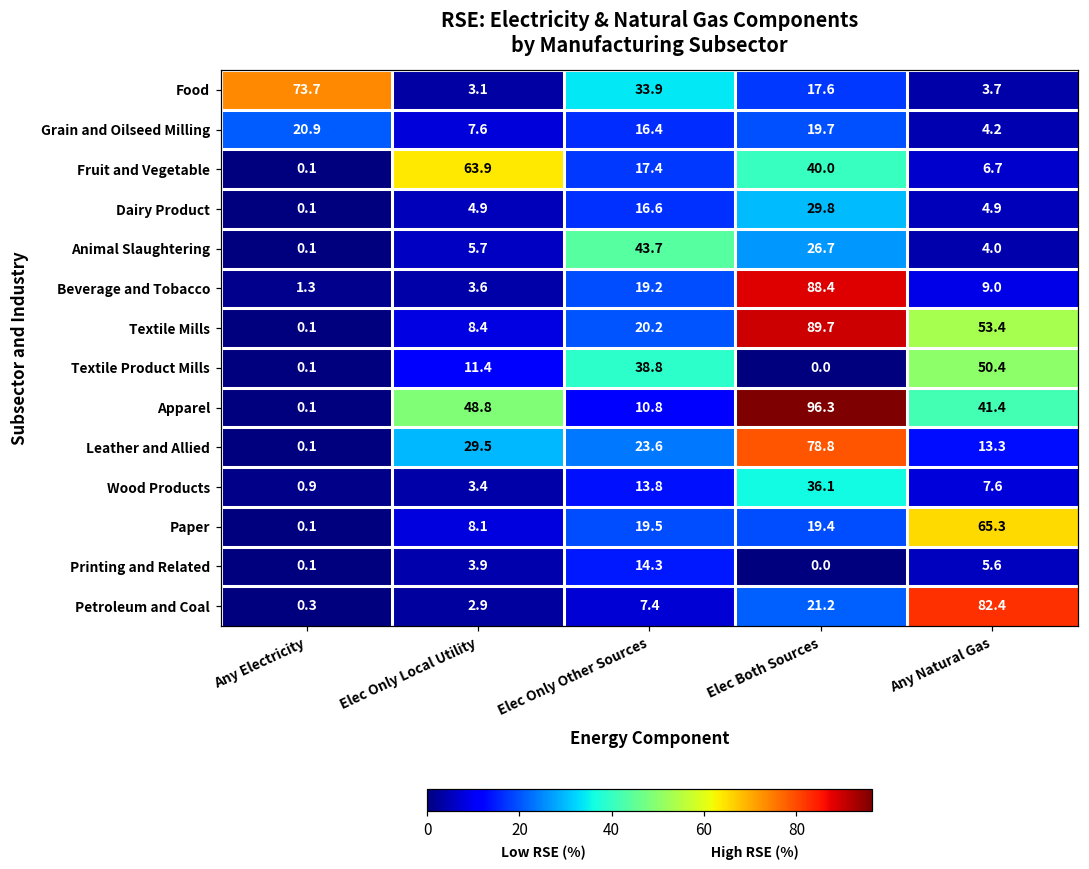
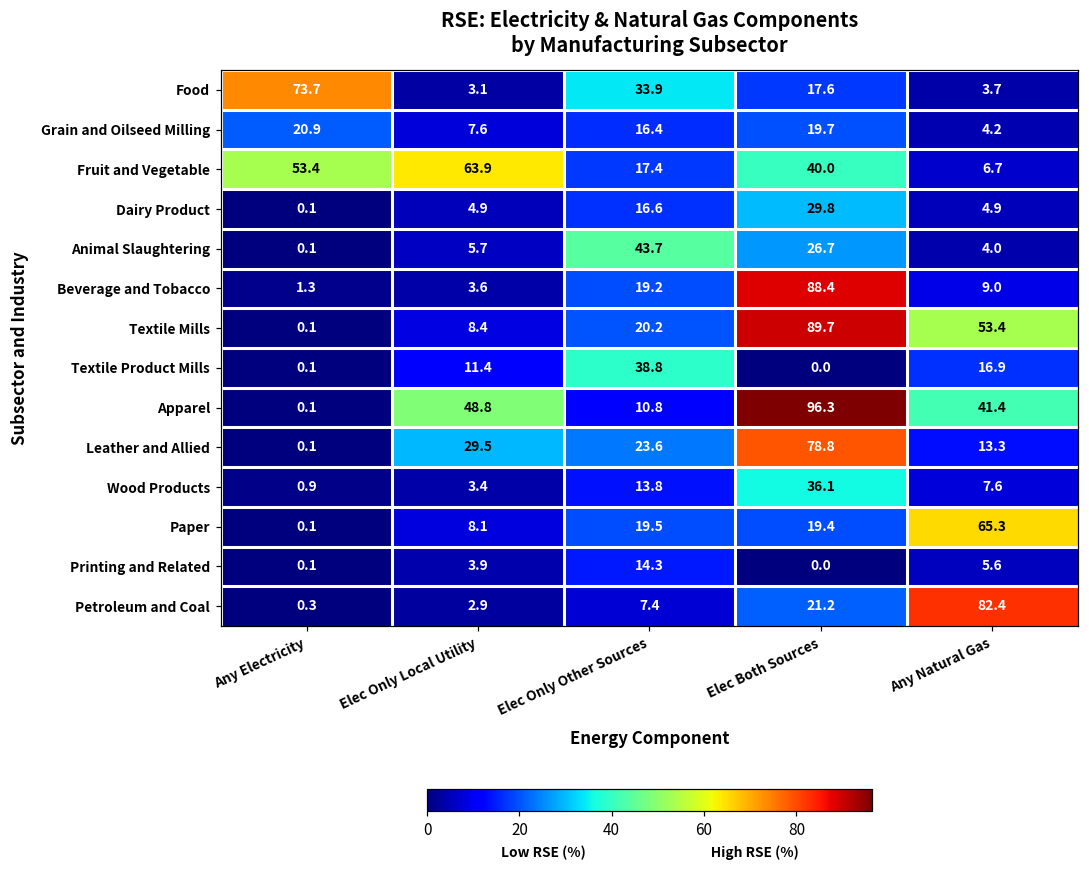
Fruit and Vegetable, Any Electricity: 0.1 -> 53.4
Textile Product Mills, Any Natural Gas: 50.4 -> 16.9
